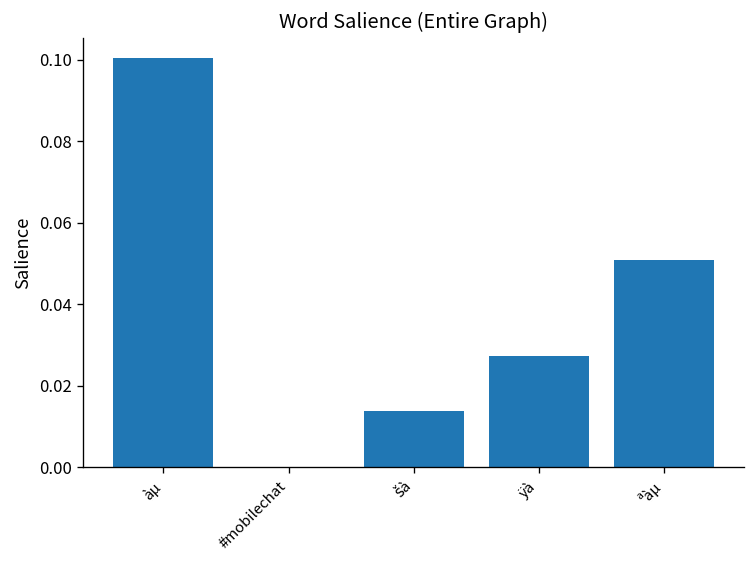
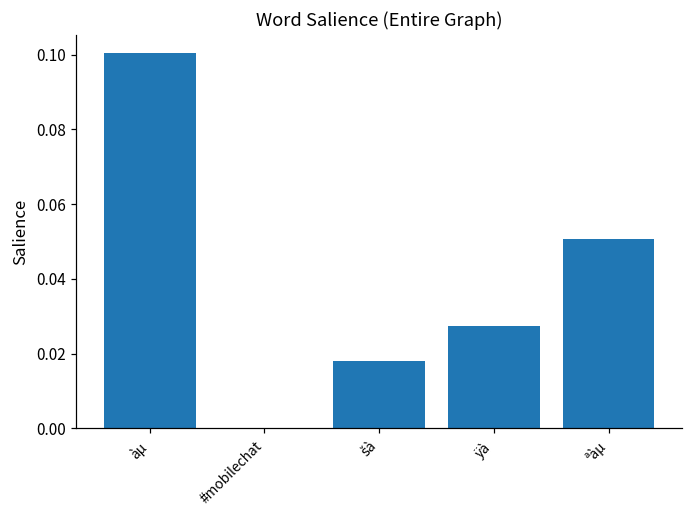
šà: 0.014 -> 0.018
